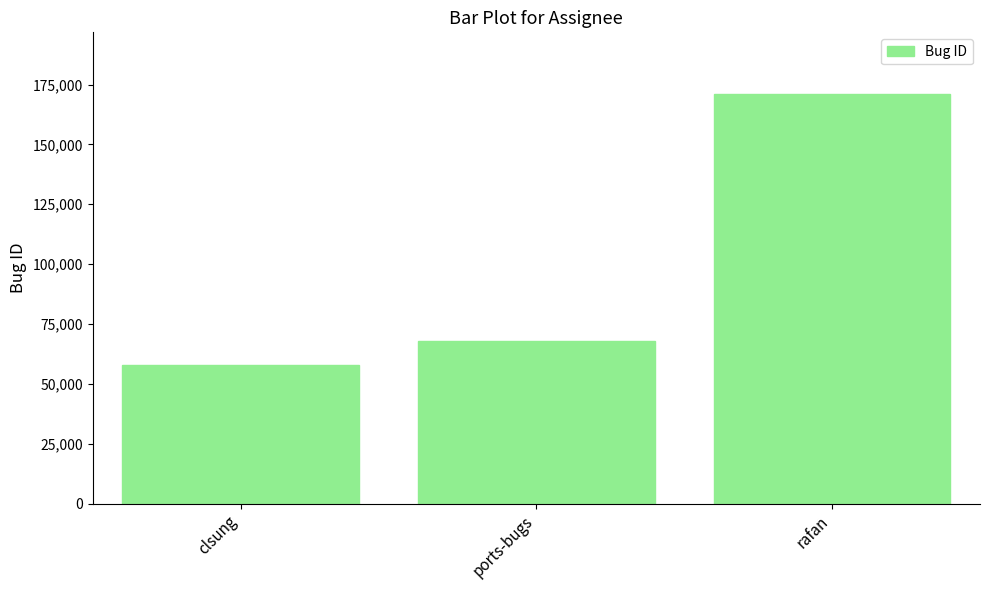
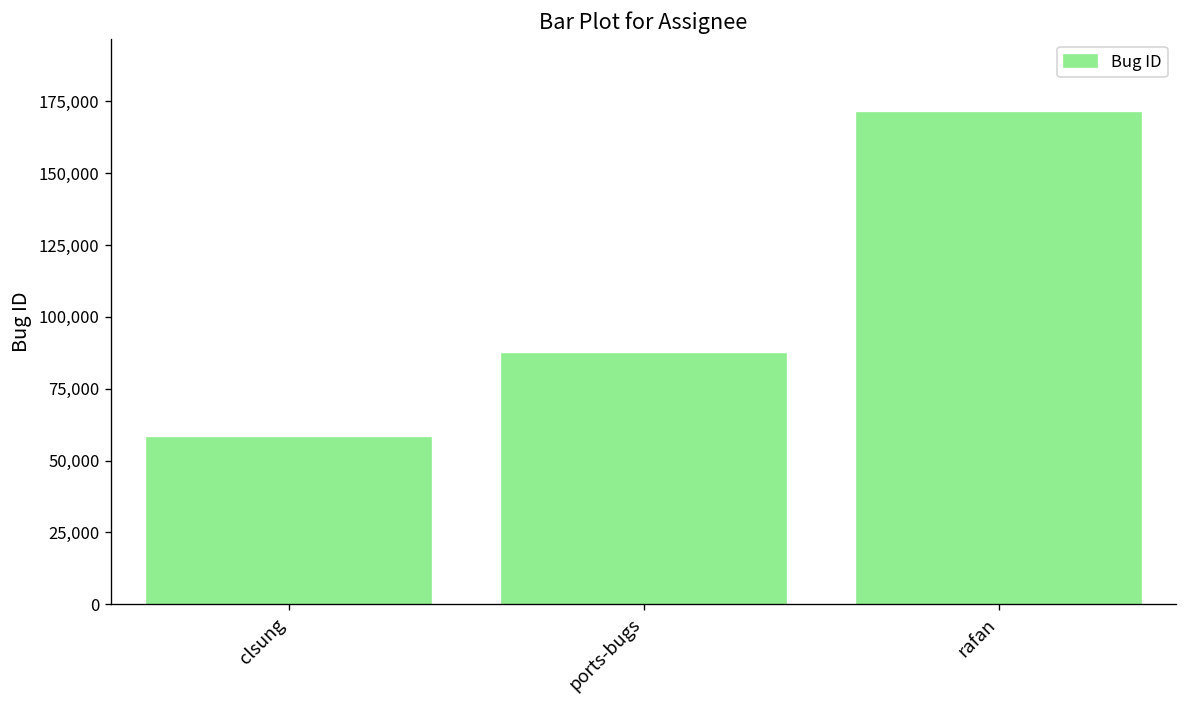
ports-bugs: 68,000 -> 87,000
